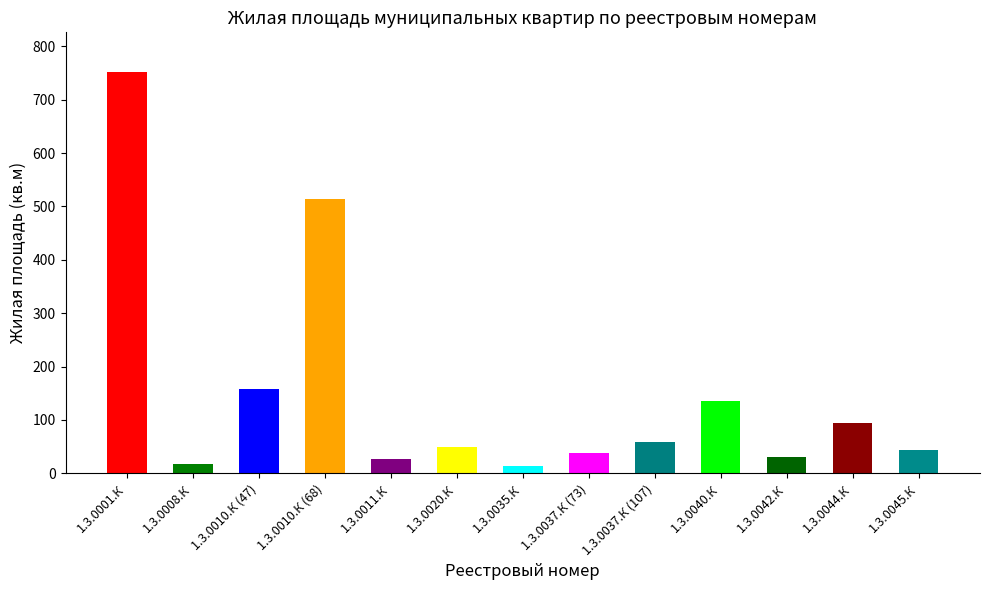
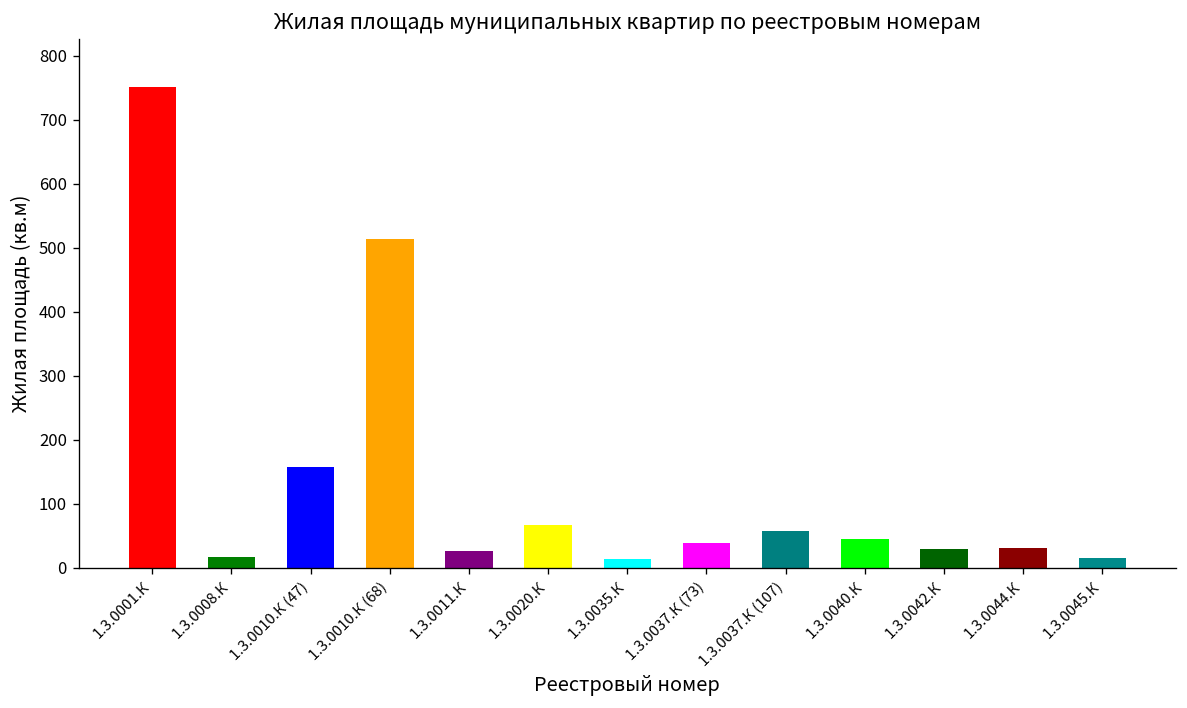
1.3.0020.К: 50 -> 70
1.3.0040.К: 140 -> 50
1.3.0044.К: 90 -> 30
1.3.0045.К: 40 -> 20
